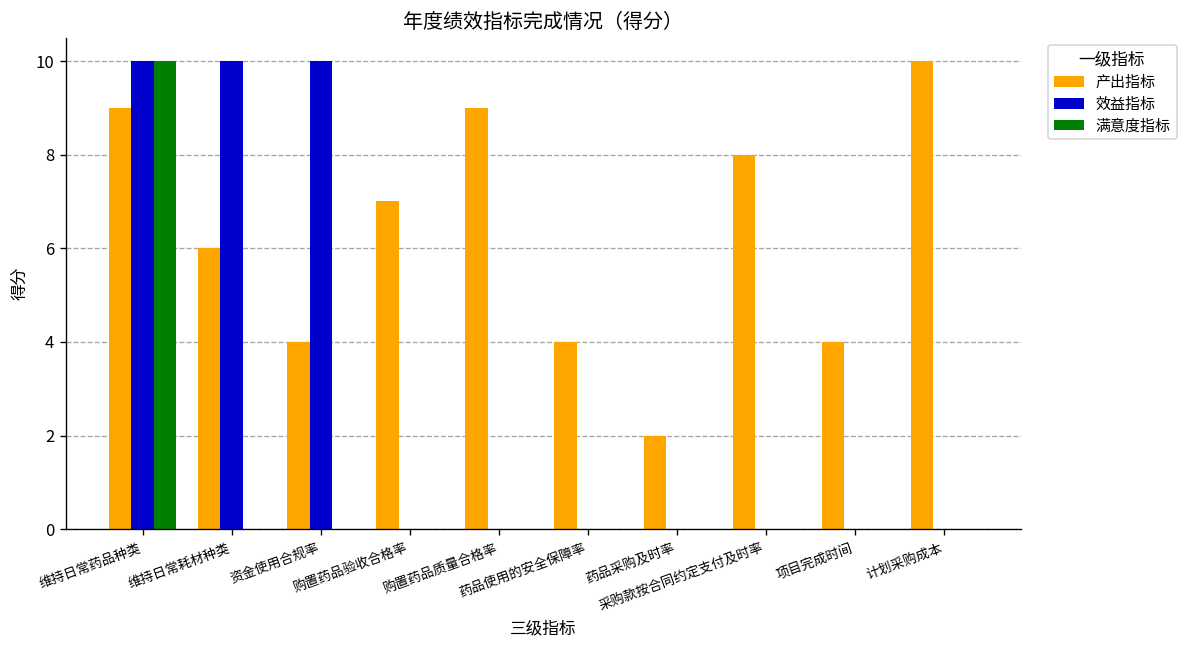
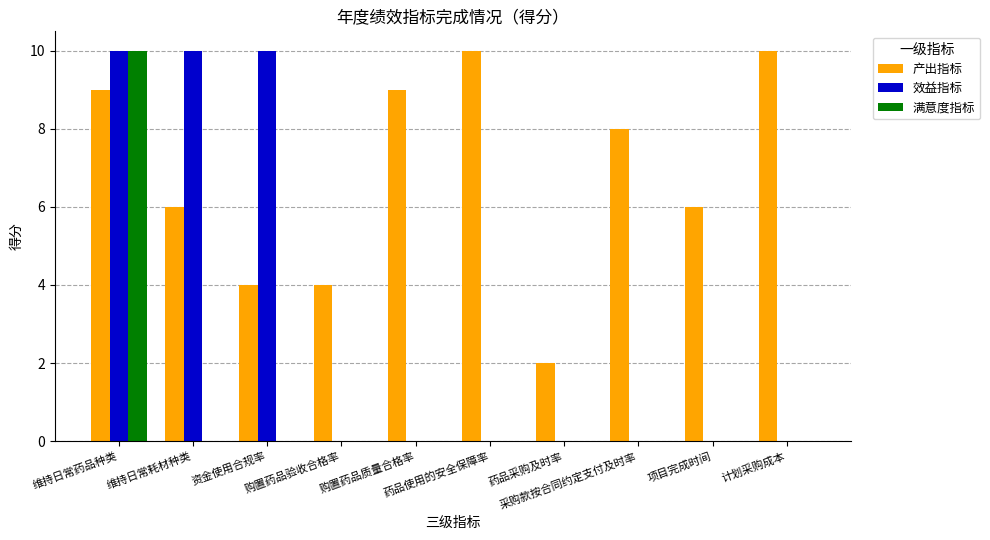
产出指标, 购置药品验收合格率: 7 -> 4
产出指标, 药品使用的安全保障率: 4 -> 10
产出指标, 项目完成时间: 4 -> 6
